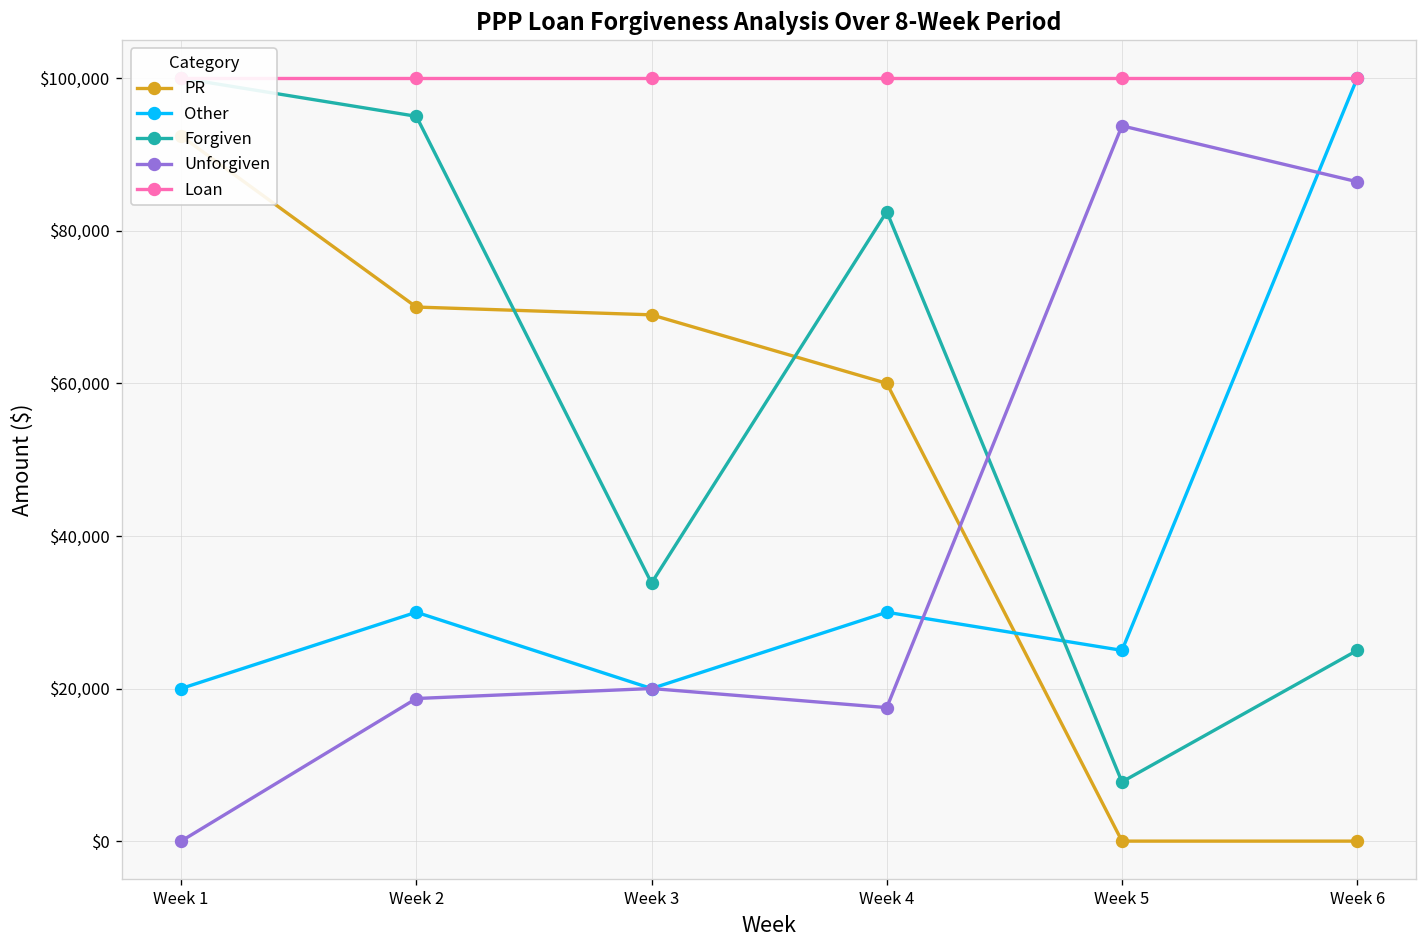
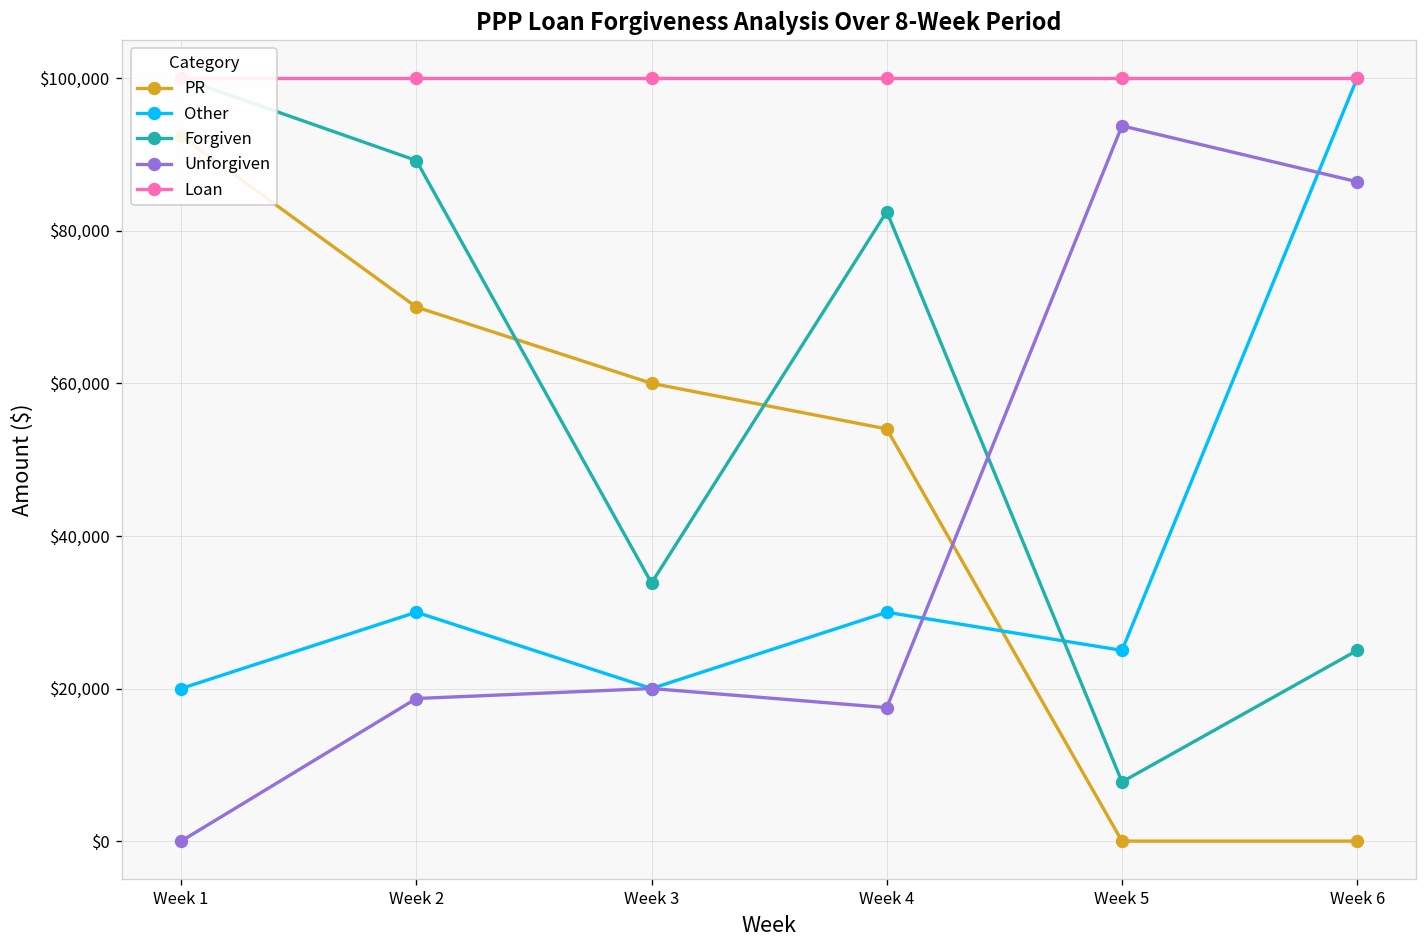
Forgiven, Week 2: $95,000 -> $89,000
PR, Week 3: $69,000 -> $60,000
PR, Week 4: $60,000 -> $54,000
